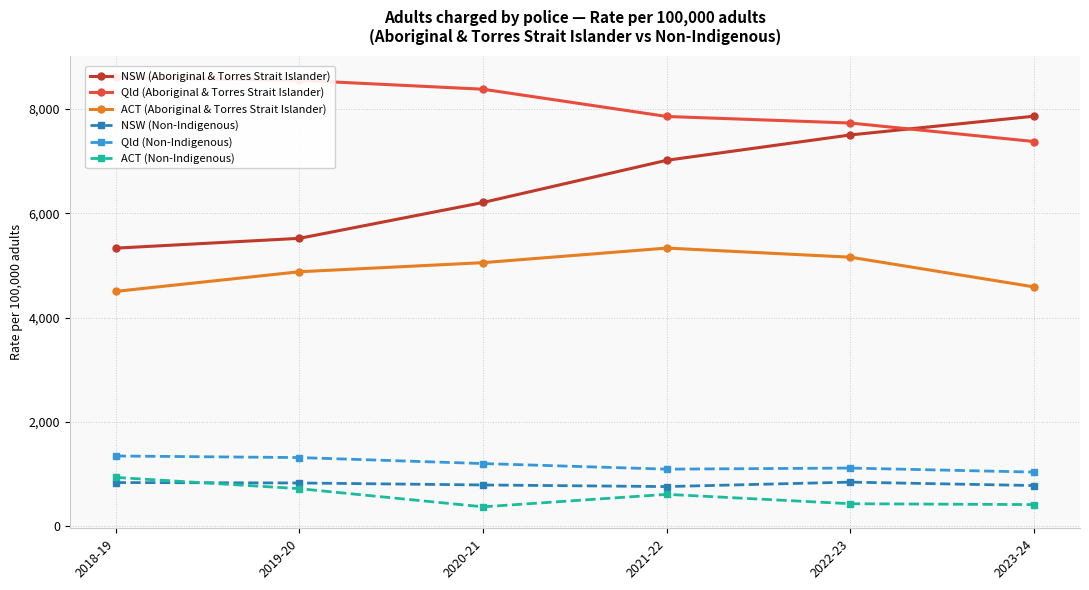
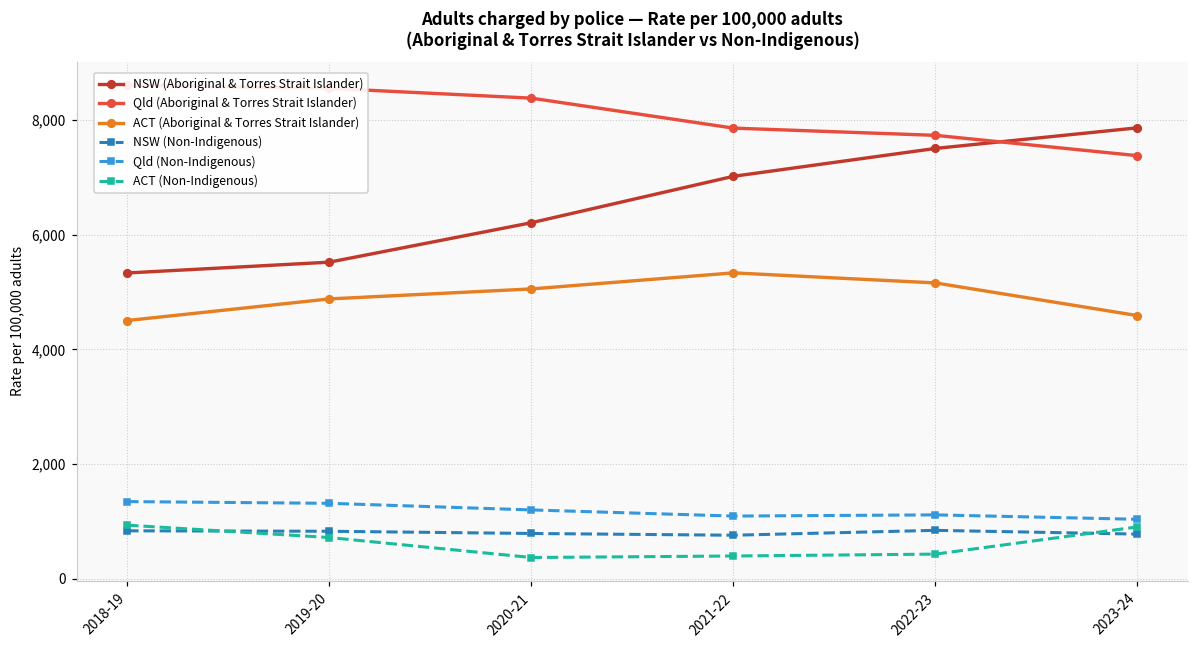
ACT (Non-Indigenous), 2021-22: 600 -> 400
ACT (Non-Indigenous), 2023-24: 400 -> 900
